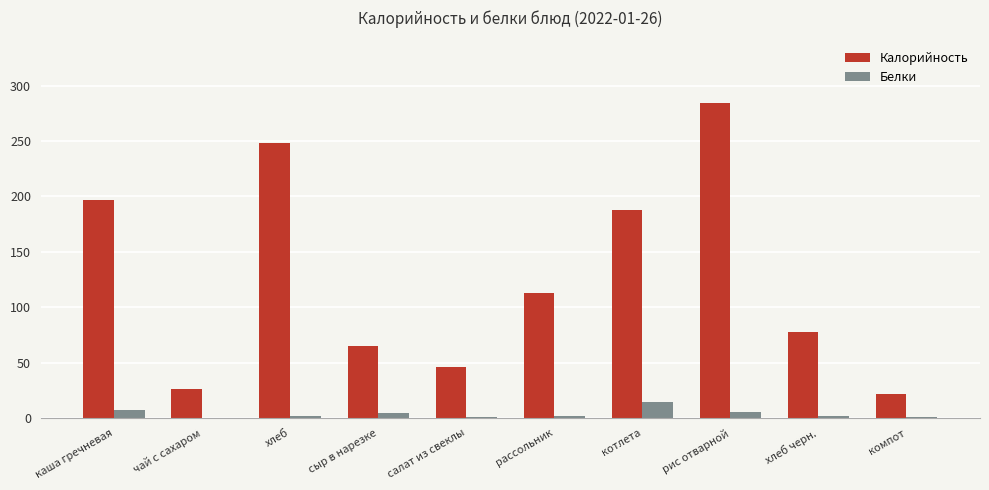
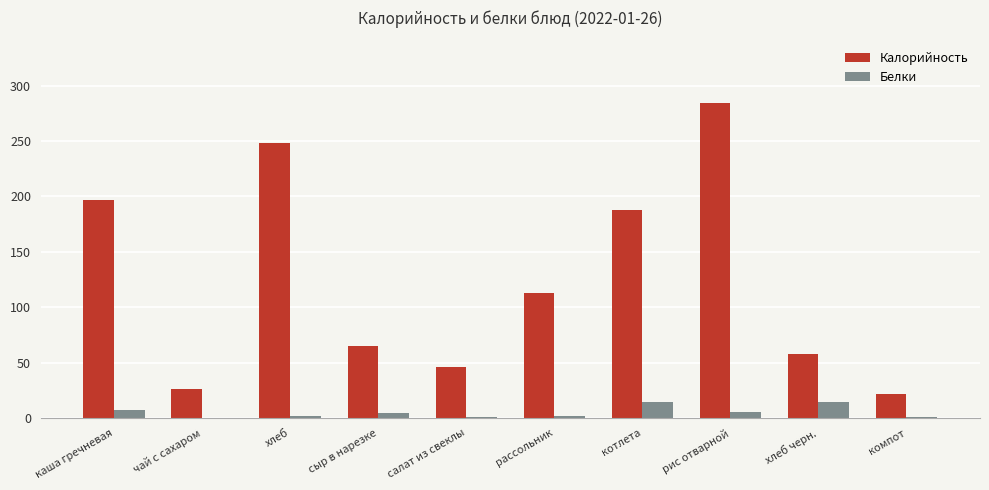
Калорийность, хлеб черн.: 78 -> 58
Белки, хлеб черн.: 2 -> 14
